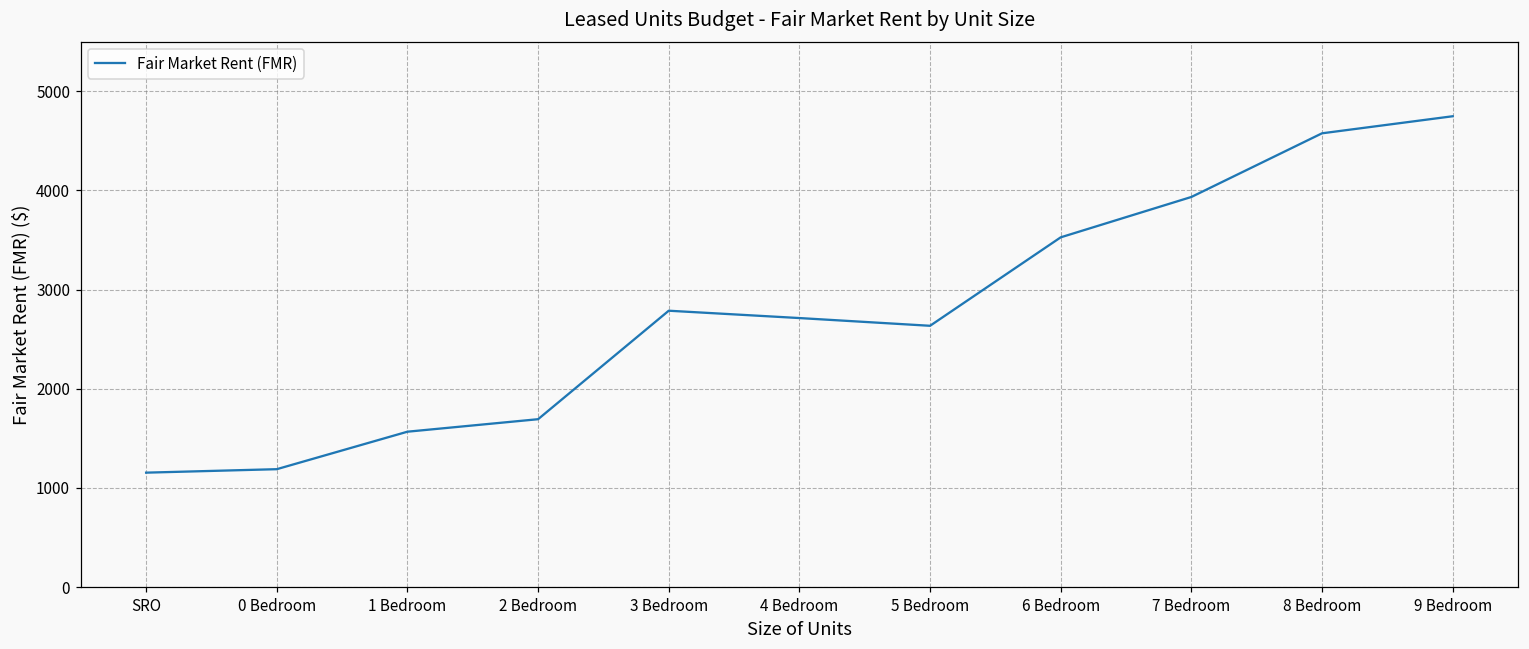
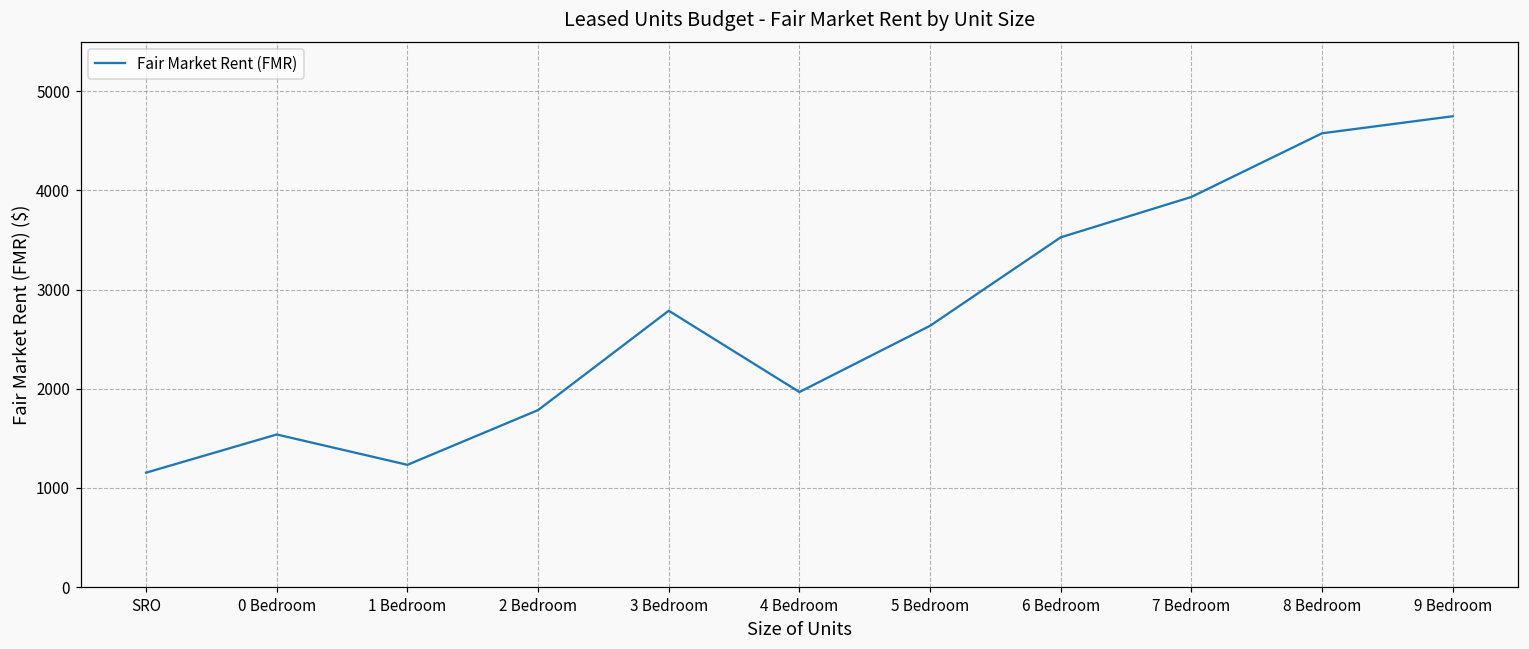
0 Bedroom: 1200 -> 1500
1 Bedroom: 1600 -> 1200
2 Bedroom: 1700 -> 1800
4 Bedroom: 2700 -> 2000
